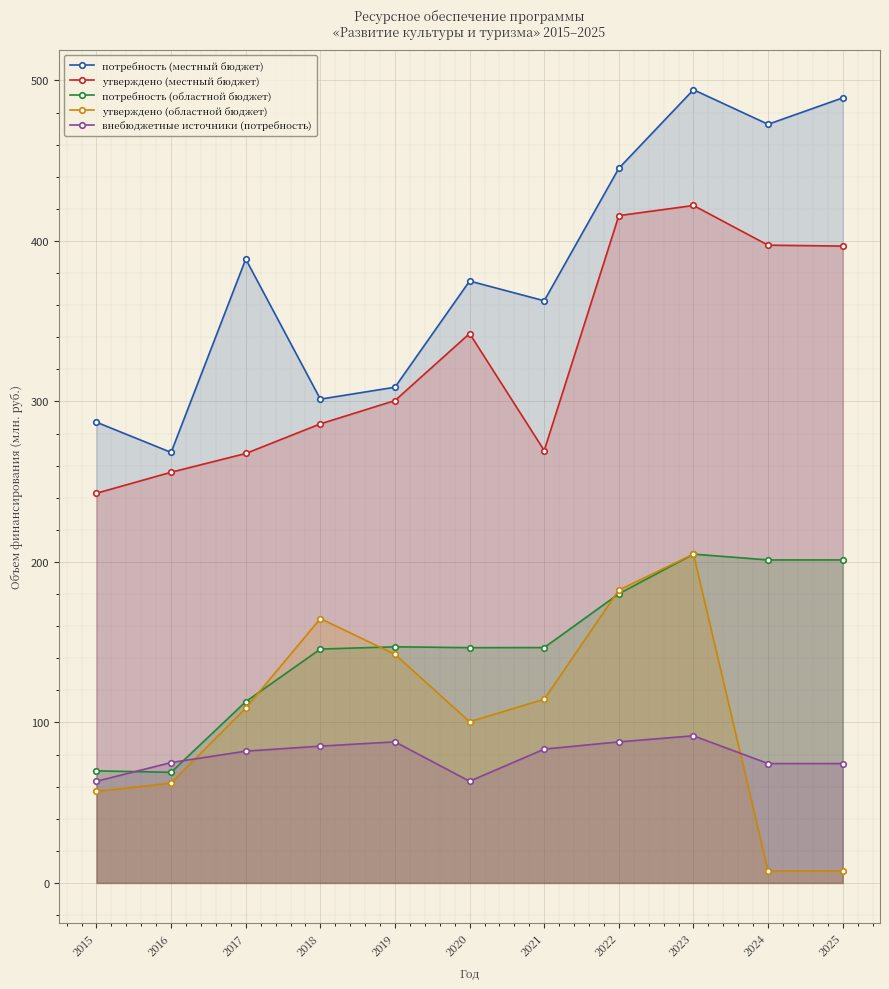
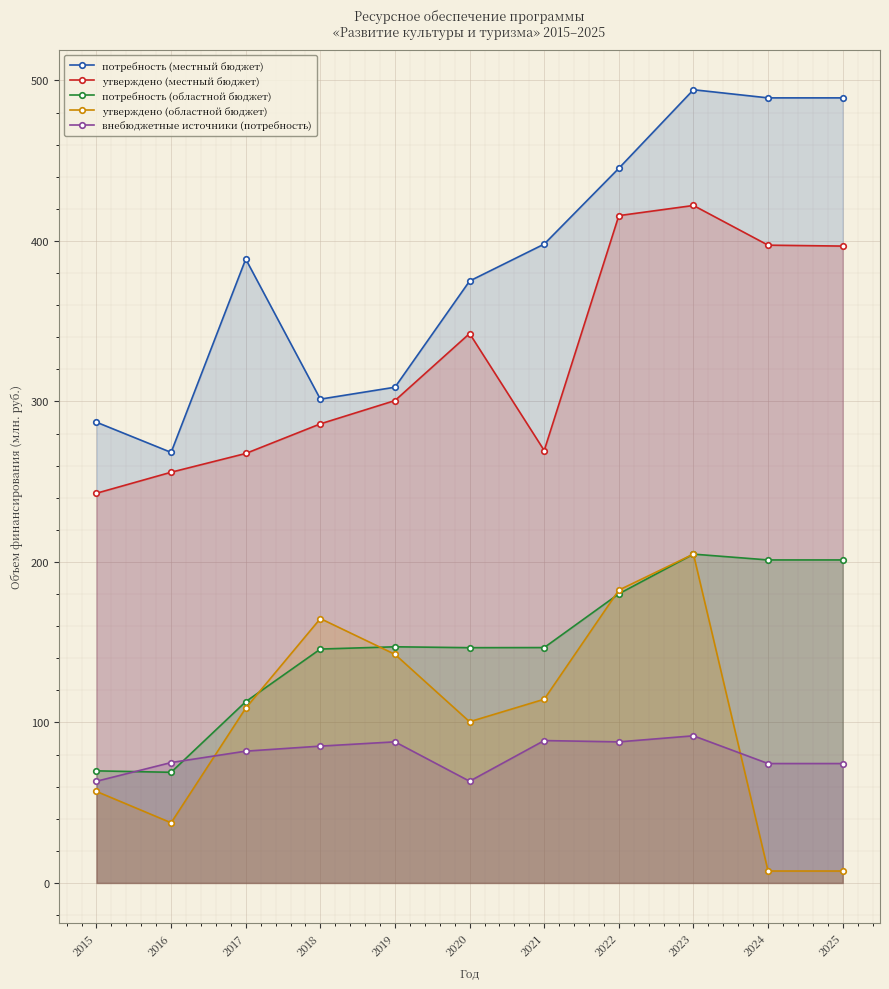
утверждено (областной бюджет), 2016: 62 -> 37
потребность (местный бюджет), 2021: 363 -> 398
внебюджетные источники (потребность), 2021: 83 -> 89
потребность (местный бюджет), 2024: 473 -> 489
